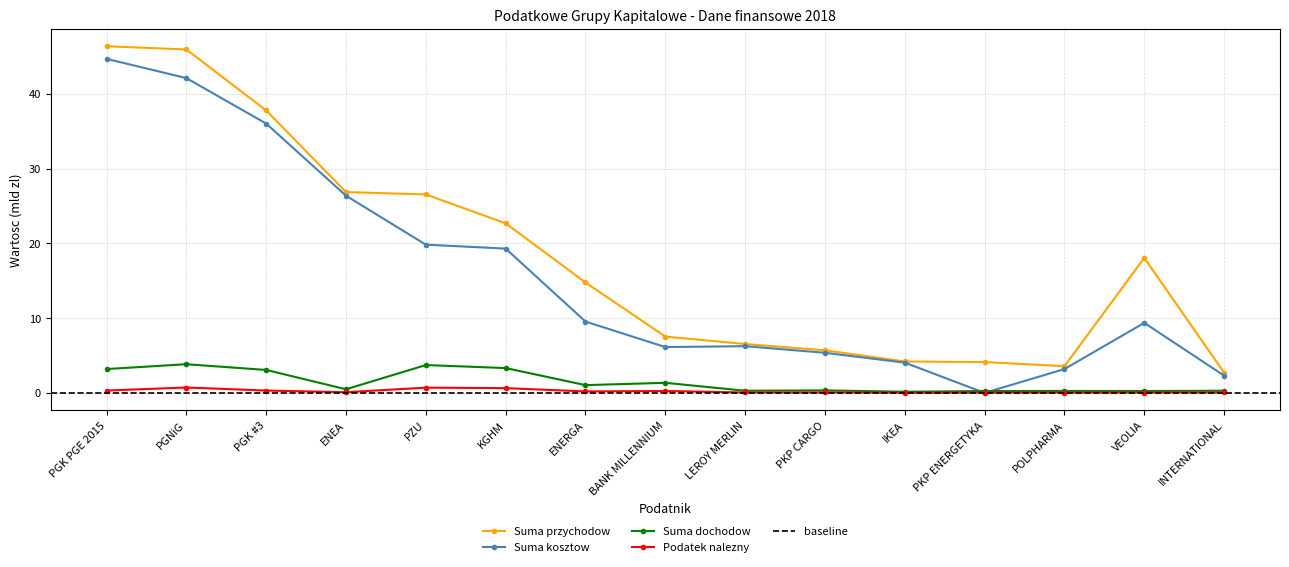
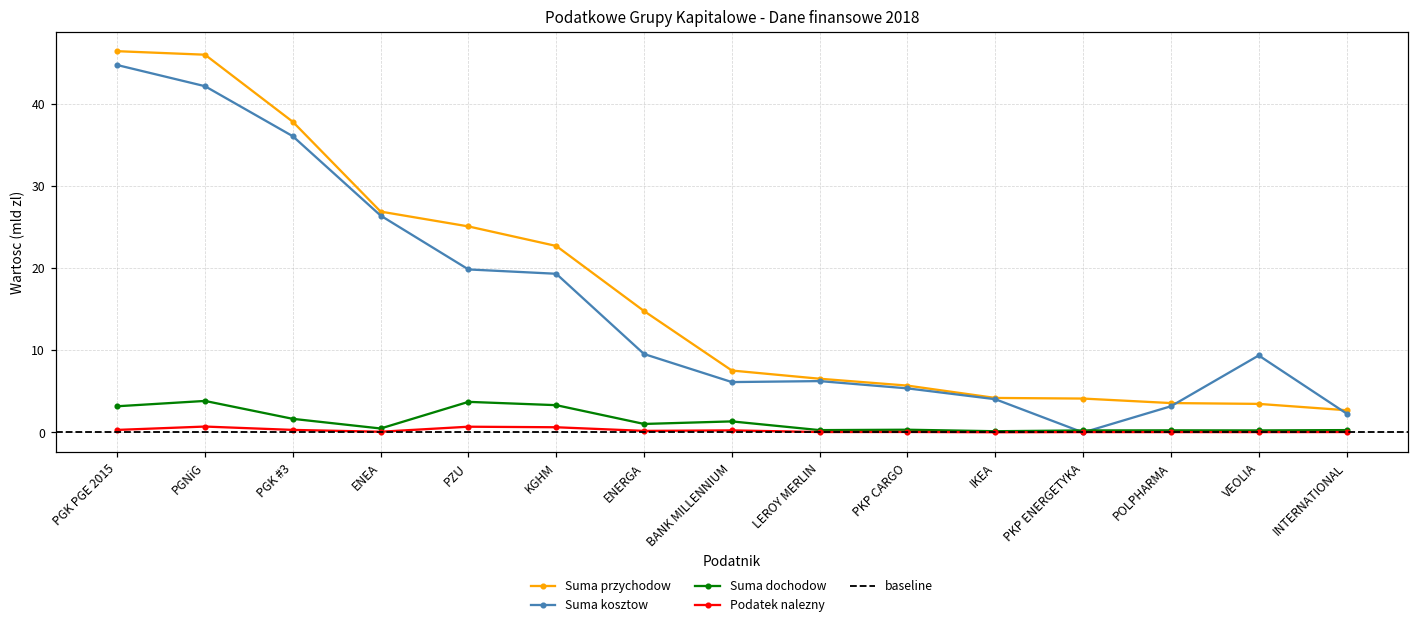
Suma dochodow, PGK #3: 3 -> 2
Suma przychodow, PZU: 27 -> 25
Suma przychodow, VEOLIA: 18 -> 3
